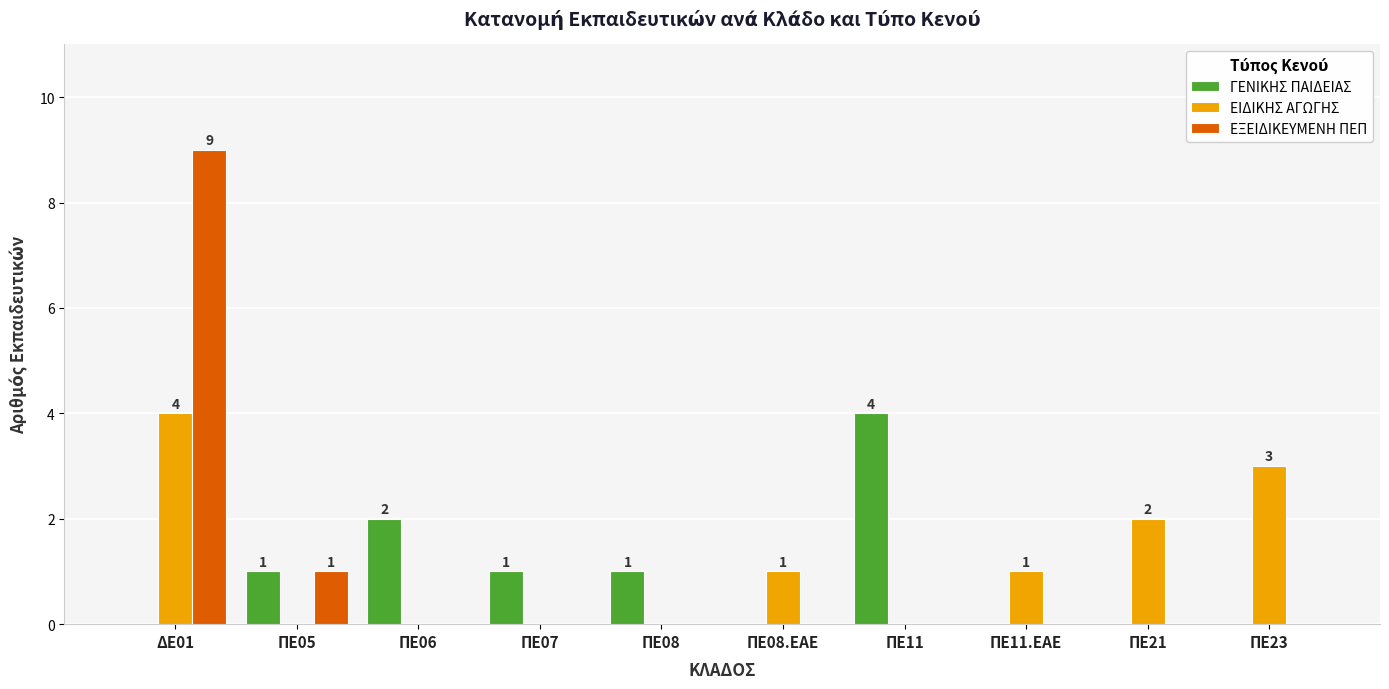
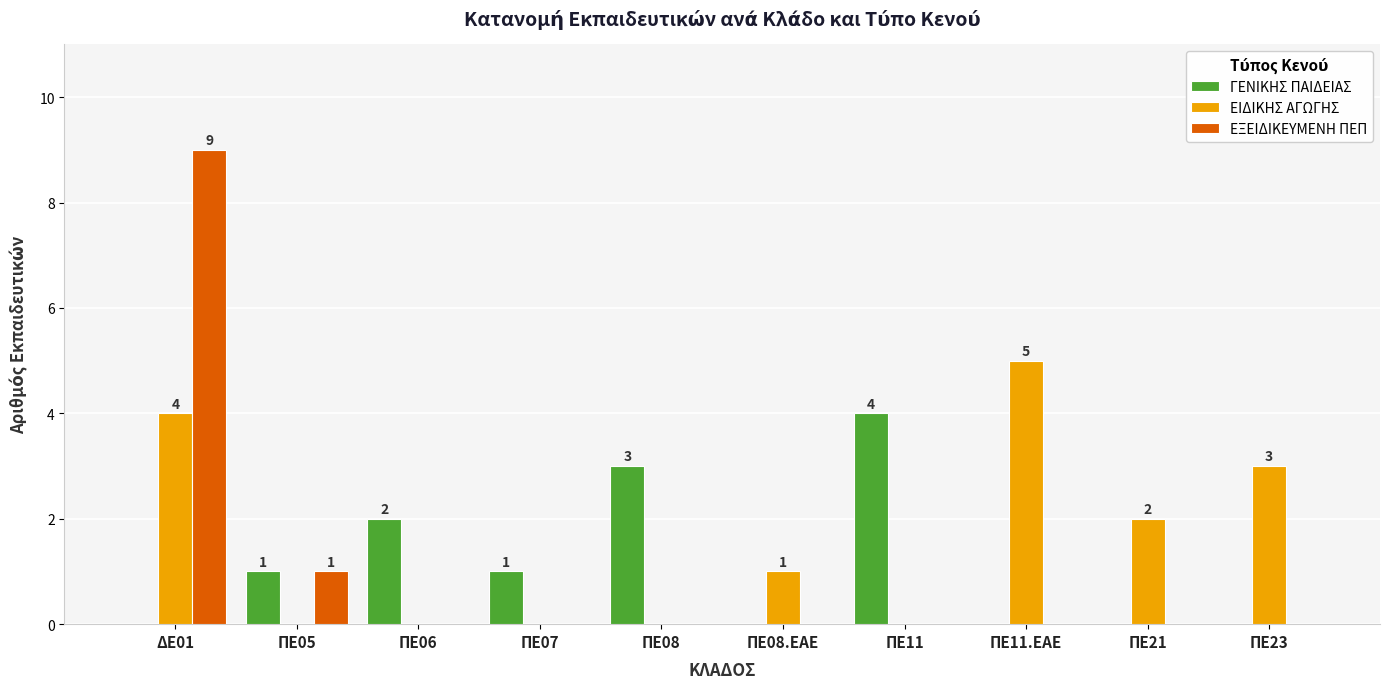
ΓΕΝΙΚΗΣ ΠΑΙΔΕΙΑΣ, ΠΕ08: 1 -> 3
ΕΙΔΙΚΗΣ ΑΓΩΓΗΣ, ΠΕ11.ΕΑΕ: 1 -> 5
